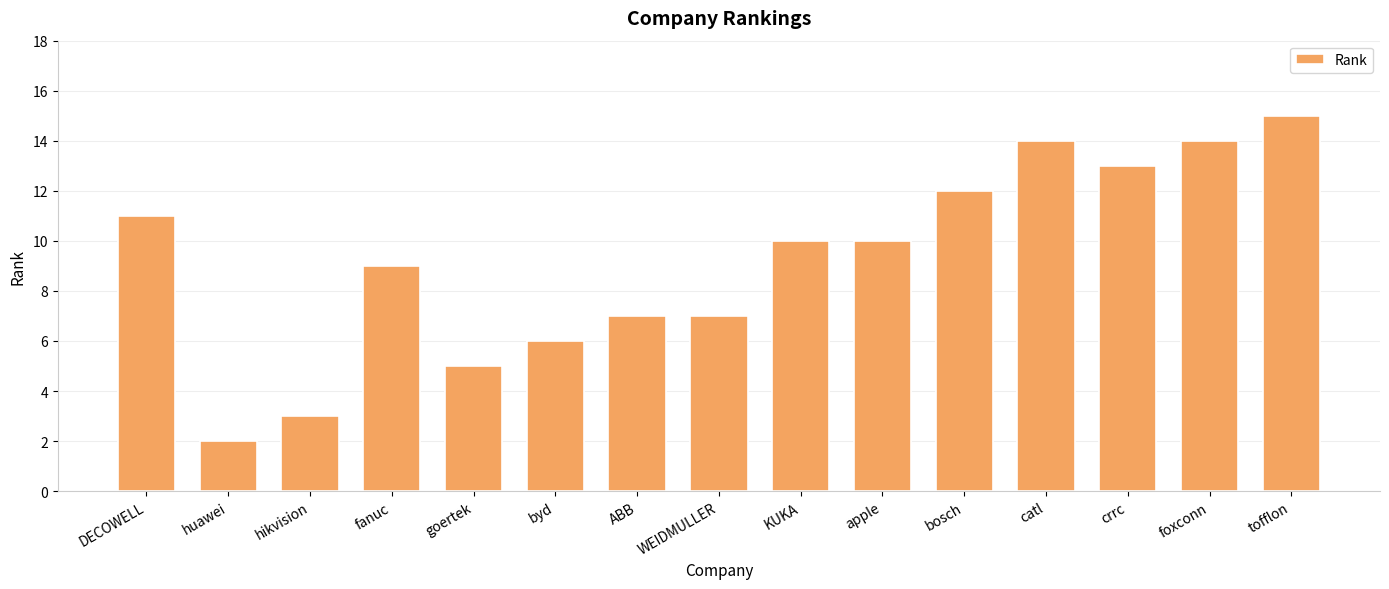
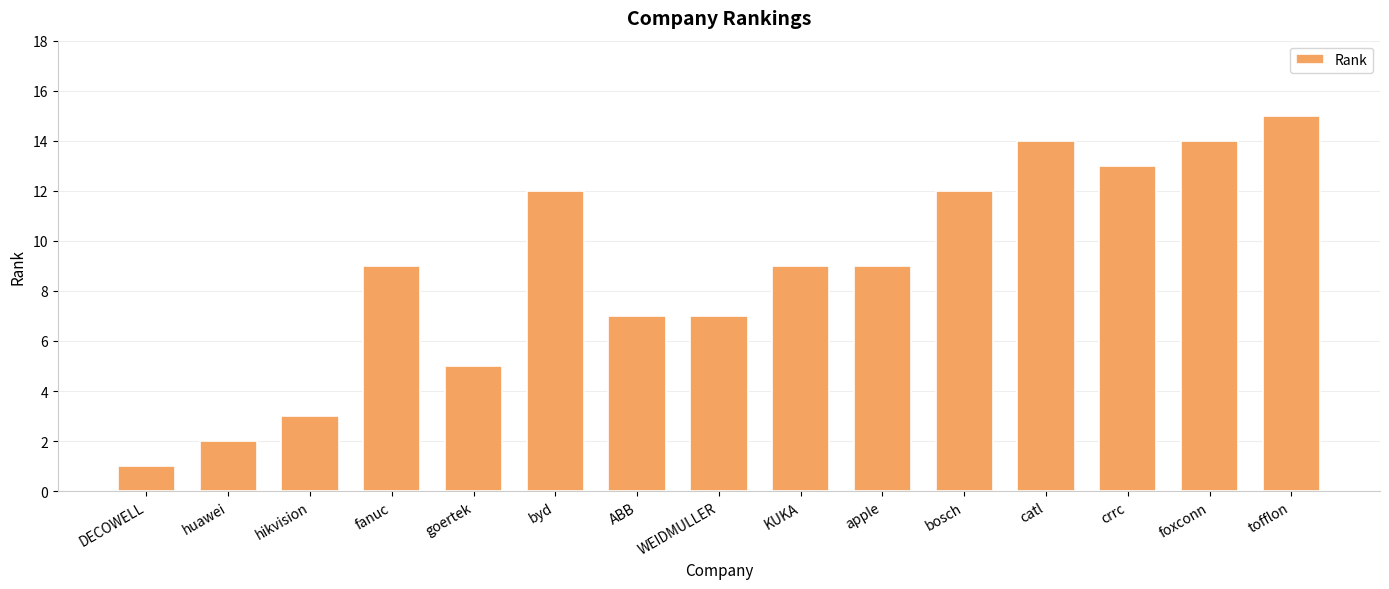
DECOWELL: 11 -> 1
byd: 6 -> 12
KUKA: 10 -> 9
apple: 10 -> 9
